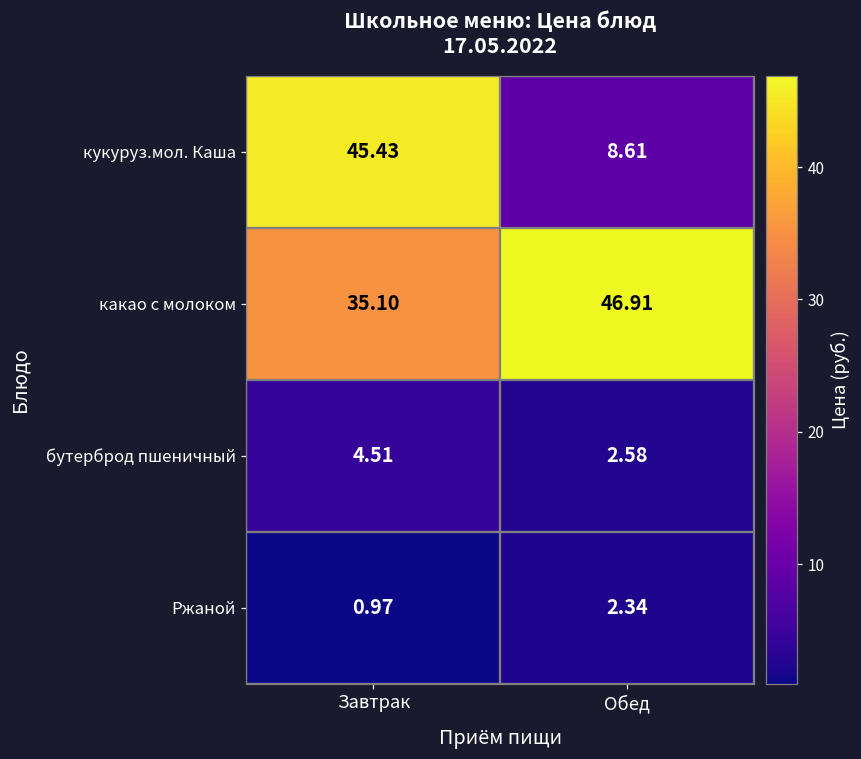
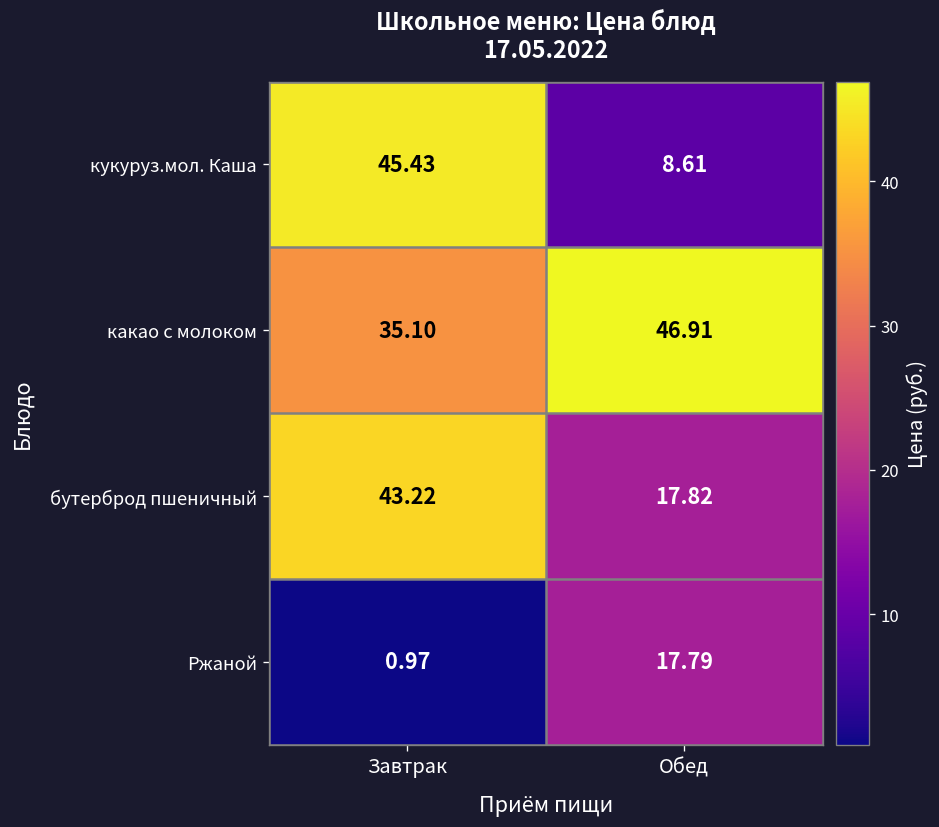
бутерброд пшеничный, Завтрак: 4.51 -> 43.22
бутерброд пшеничный, Обед: 2.58 -> 17.82
Ржаной, Обед: 2.34 -> 17.79
